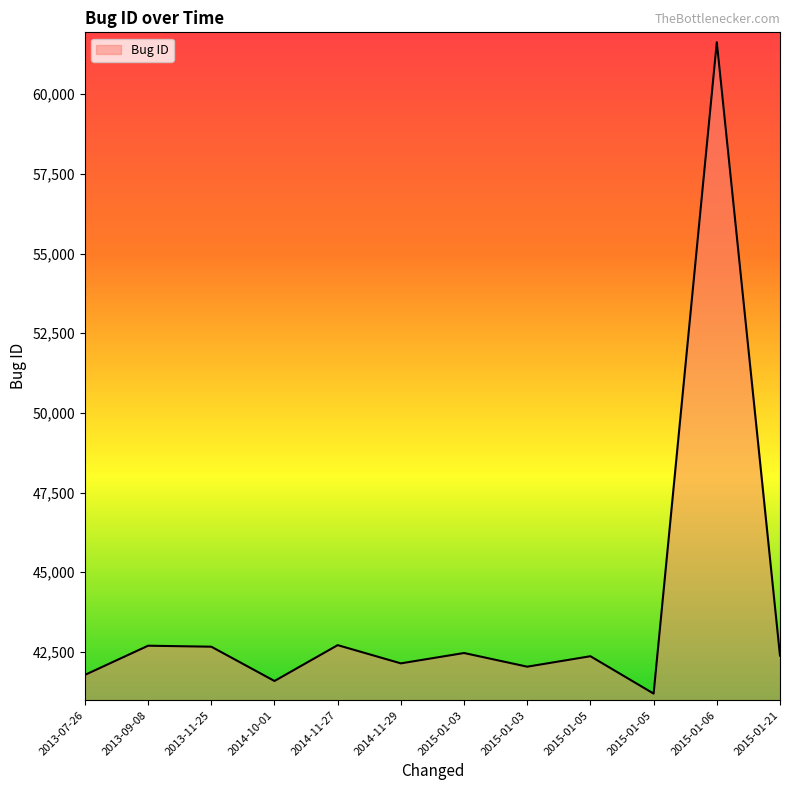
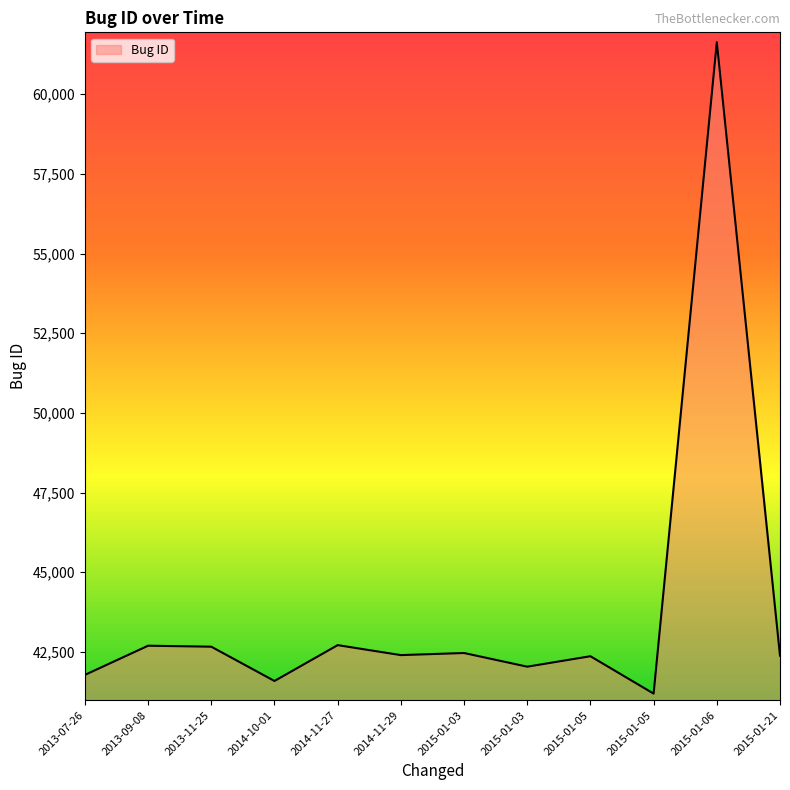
2014-11-29: 42,100 -> 42,400
